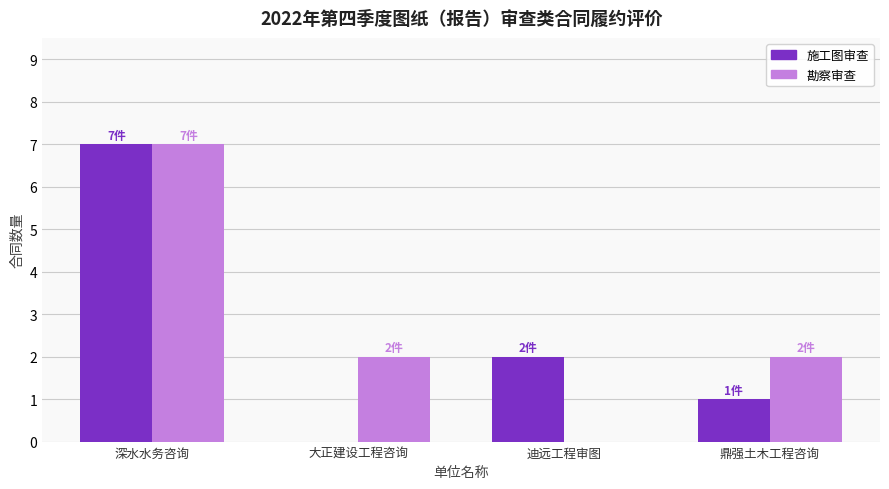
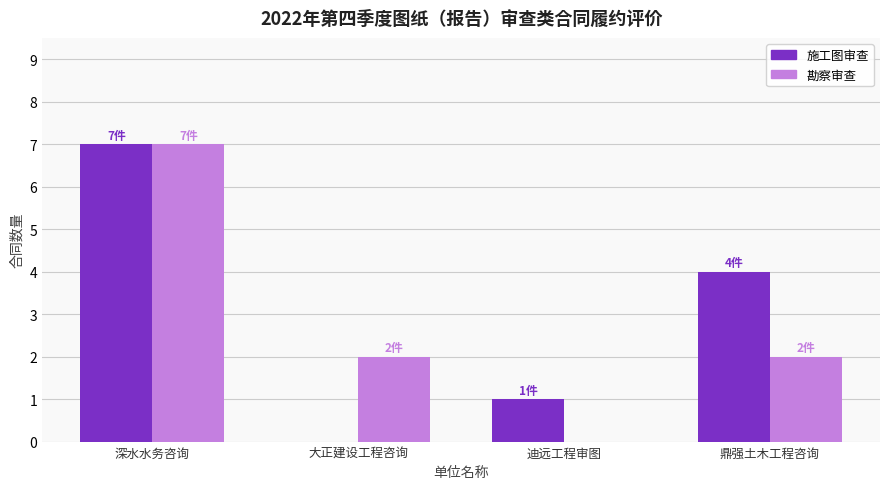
施工图审查, 迪远工程审图: 2件 -> 1件
施工图审查, 鼎强土木工程咨询: 1件 -> 4件
